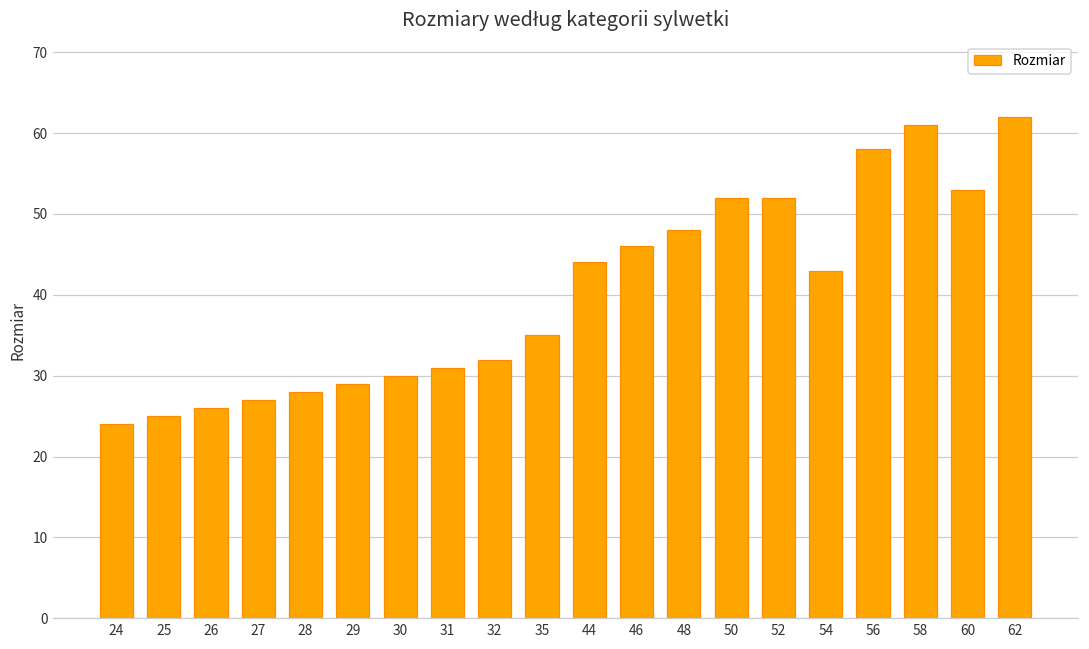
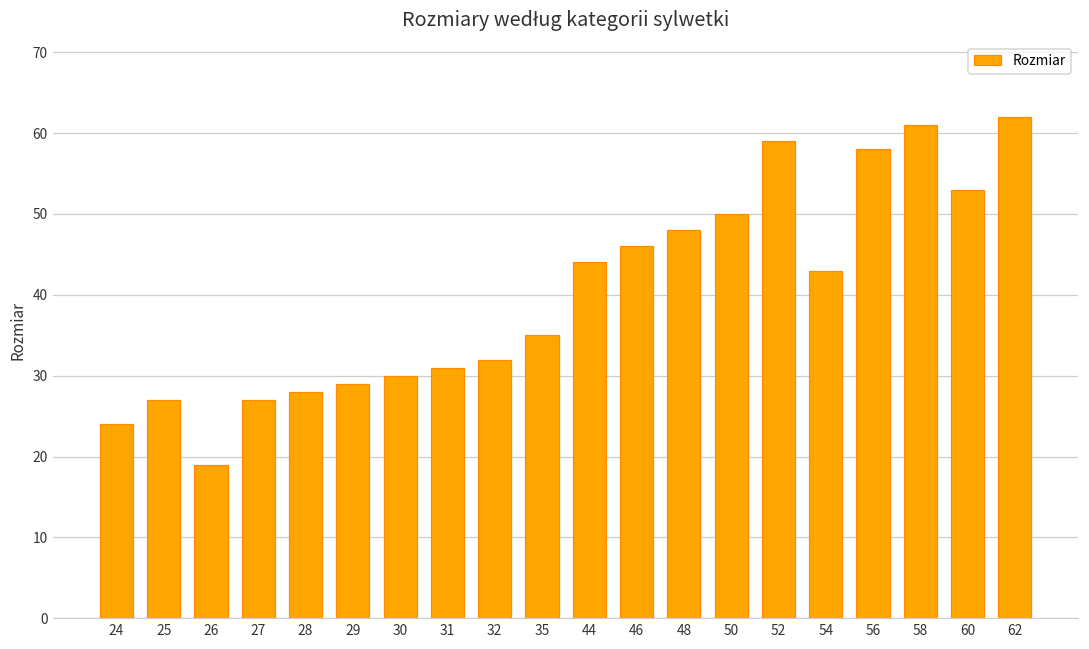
25: 25 -> 27
26: 26 -> 19
50: 52 -> 50
52: 52 -> 59
